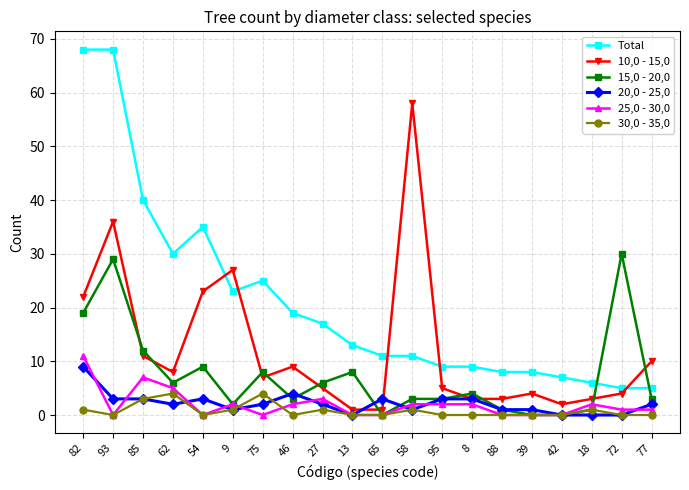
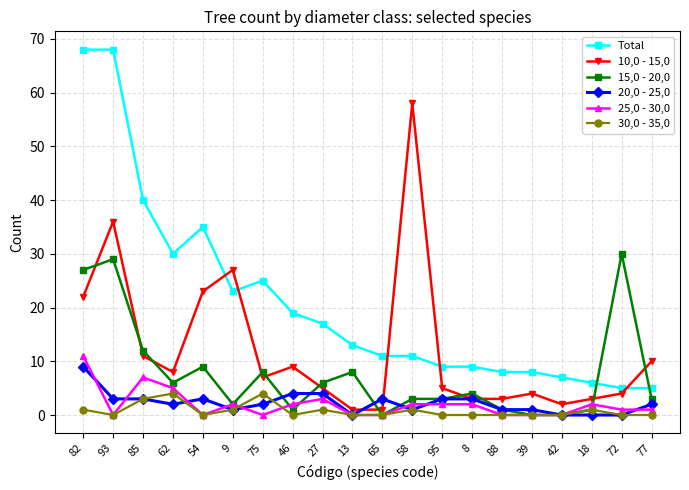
15,0 - 20,0, 82: 19 -> 27
15,0 - 20,0, 46: 3 -> 1
20,0 - 25,0, 27: 2 -> 4
